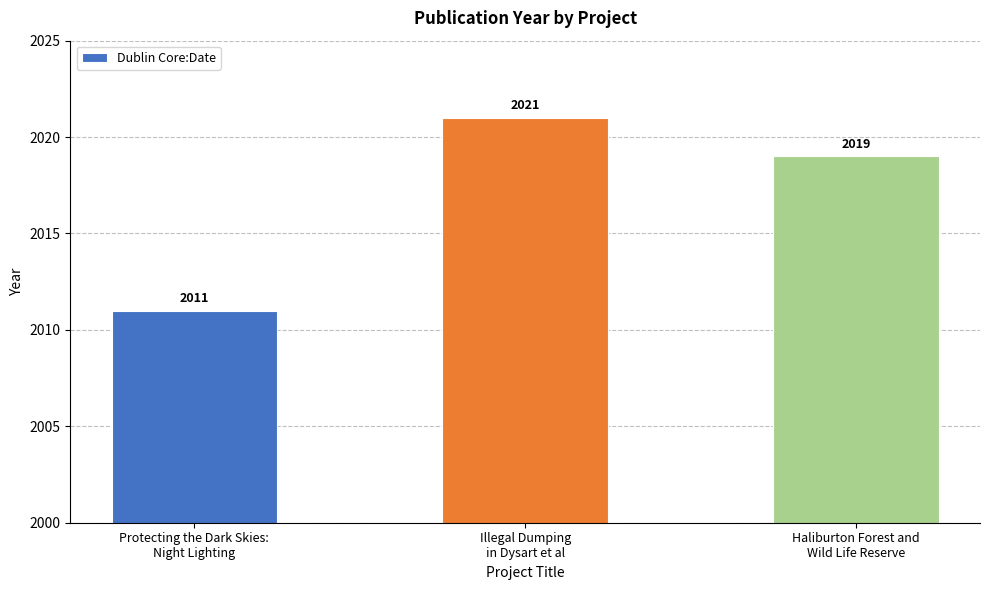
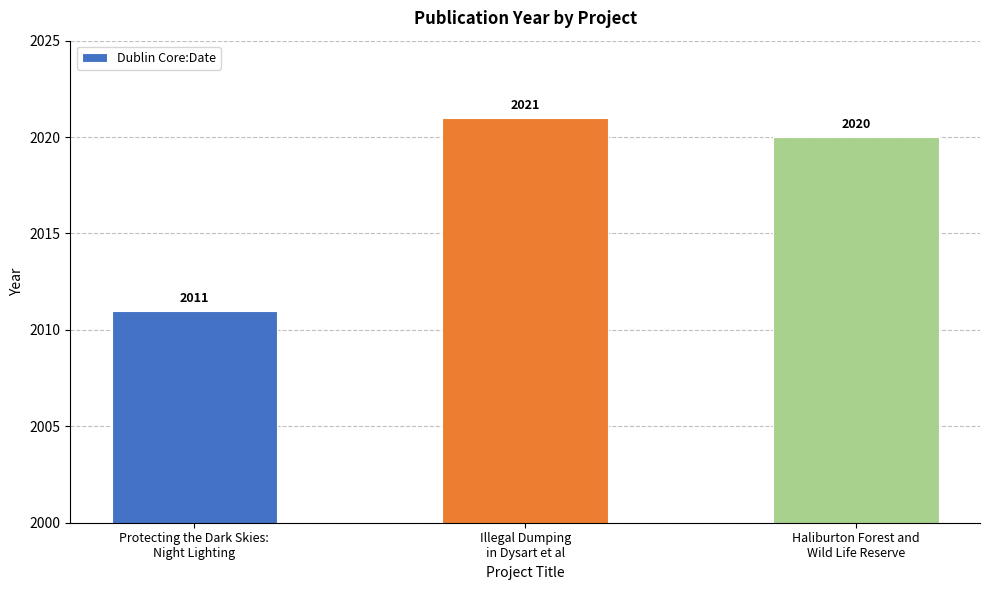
Haliburton Forest and Wild Life Reserve: 2019 -> 2020
